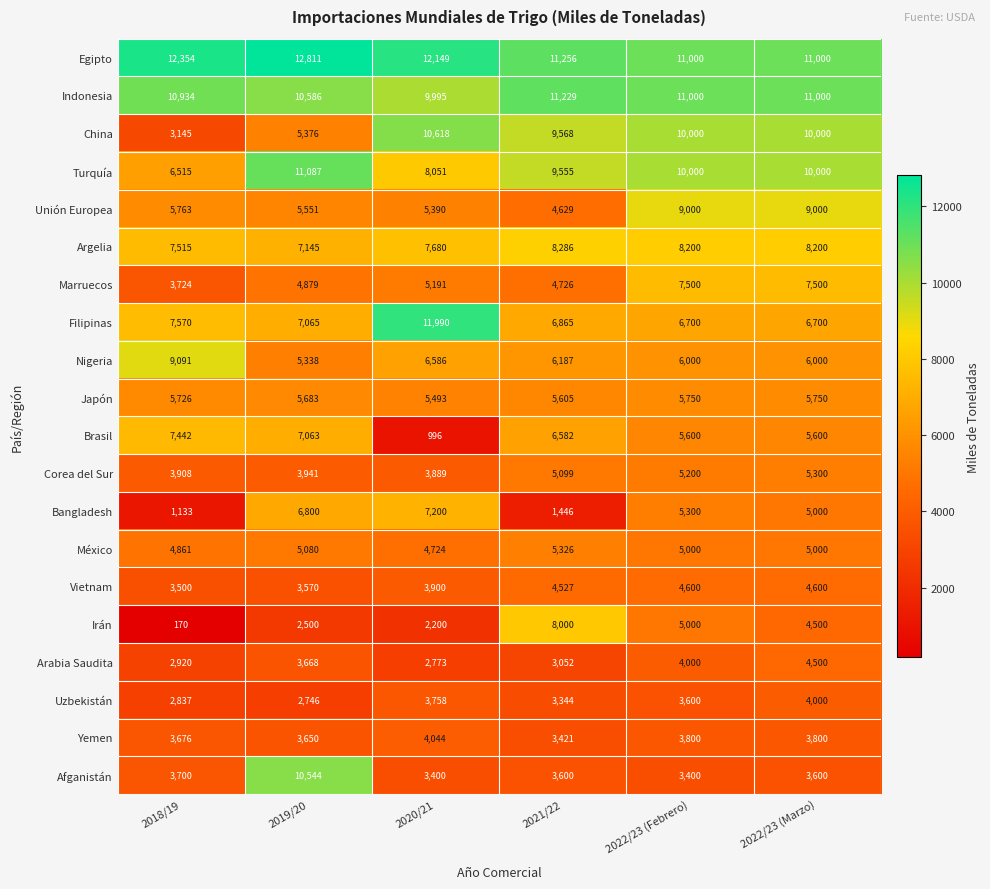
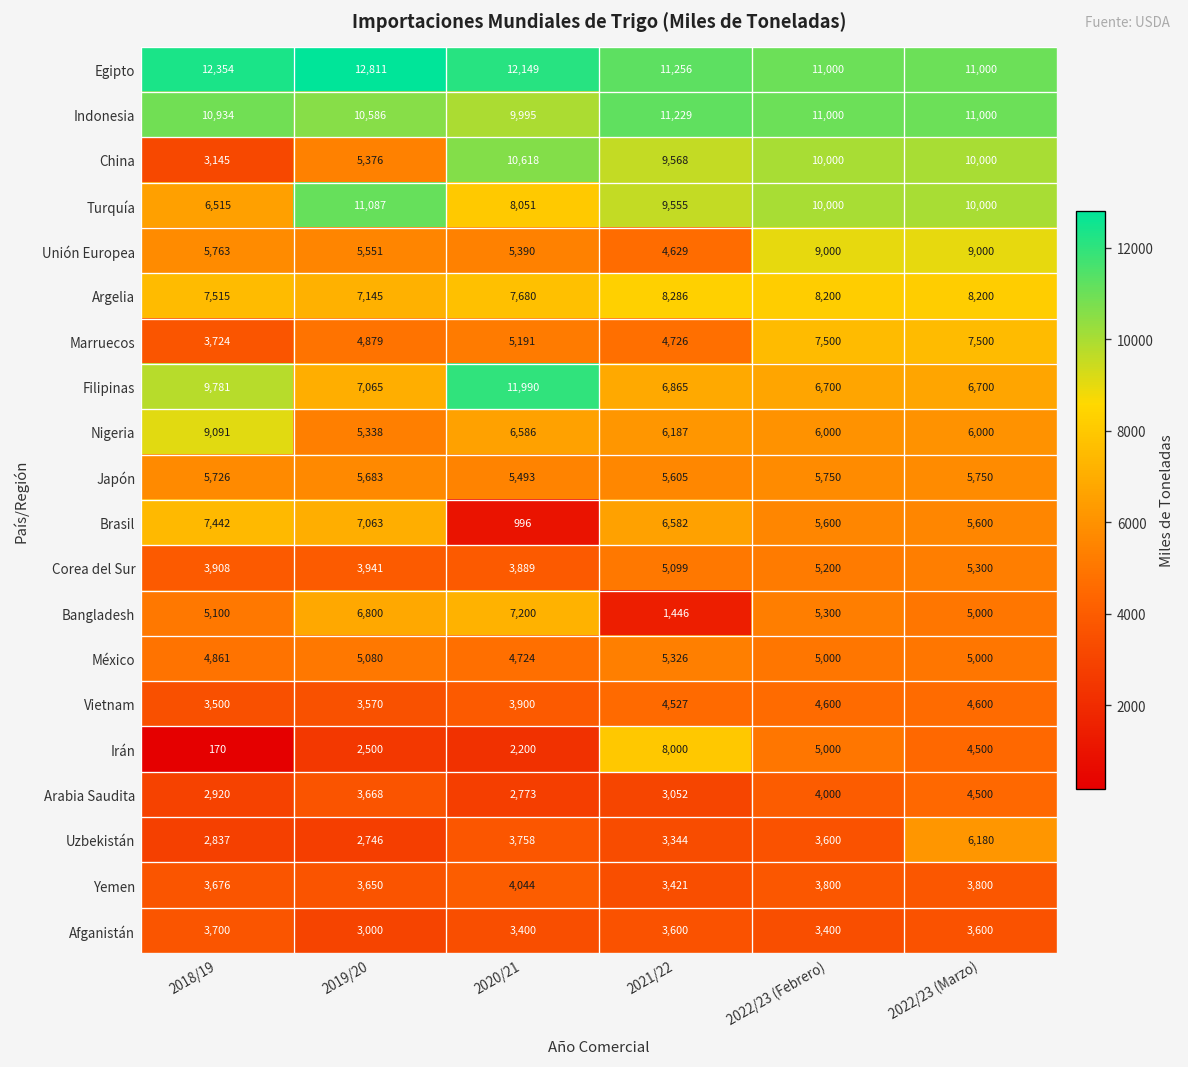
Filipinas, 2018/19: 7,570 -> 9,781
Bangladesh, 2018/19: 1,133 -> 5,100
Uzbekistán, 2022/23 (Marzo): 4,000 -> 6,180
Afganistán, 2019/20: 10,544 -> 3,000
